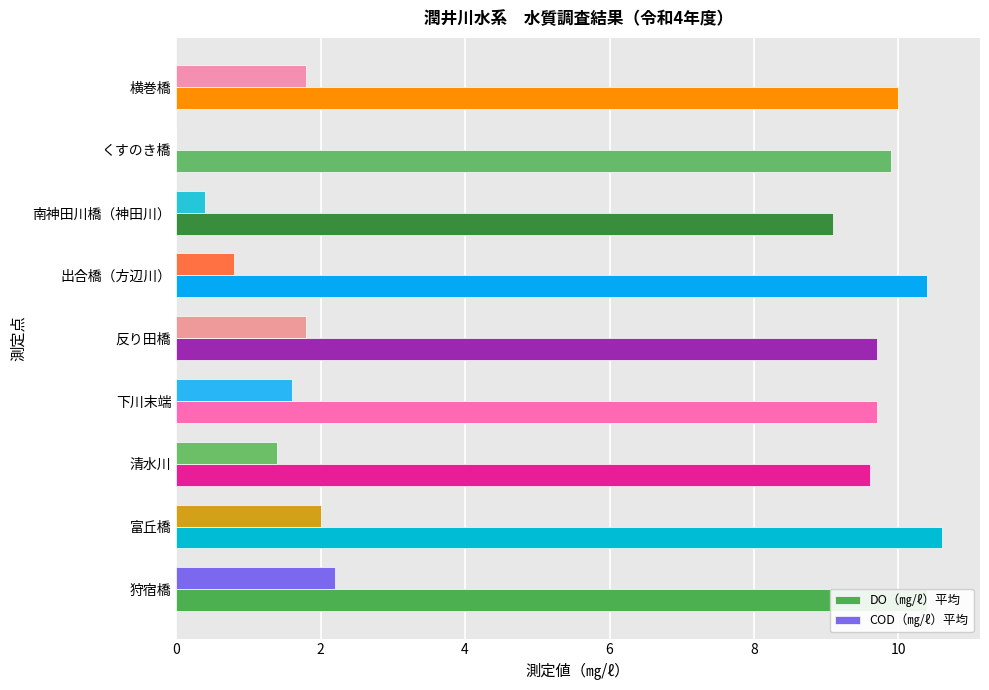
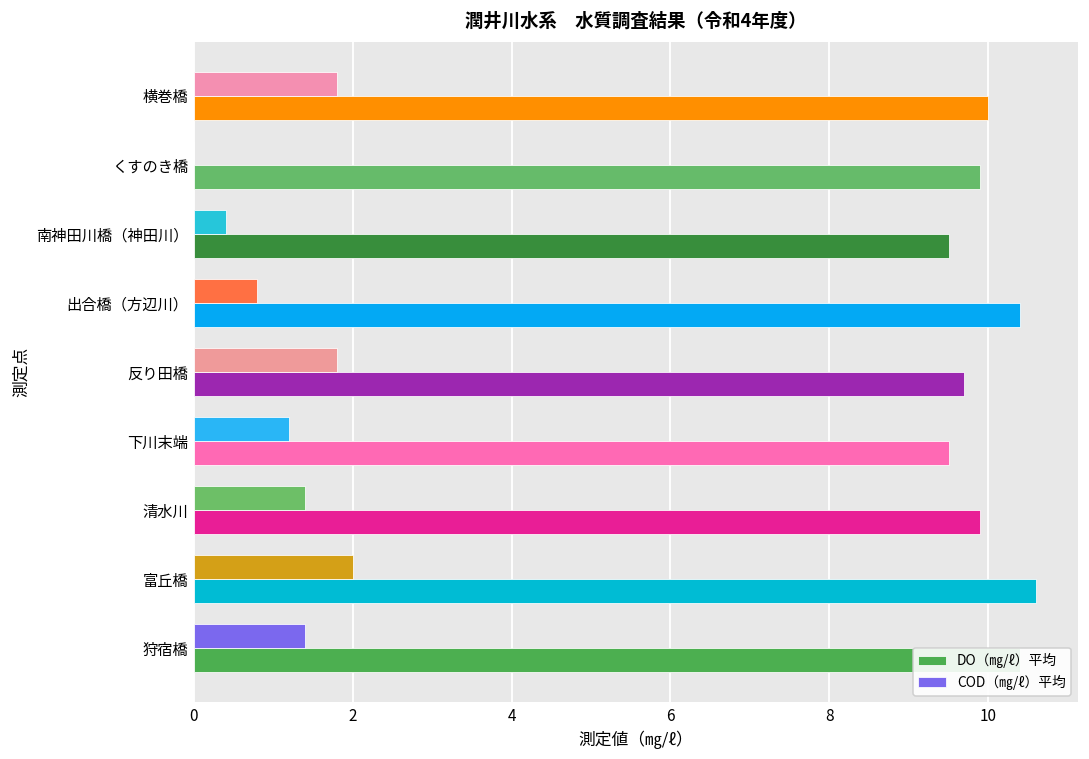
DO（㎎/ℓ）平均, 南神田川橋（神田川）: 9.1 -> 9.5
COD（㎎/ℓ）平均, 下川末端: 1.6 -> 1.2
DO（㎎/ℓ）平均, 下川末端: 9.7 -> 9.5
DO（㎎/ℓ）平均, 清水川: 9.6 -> 9.9
COD（㎎/ℓ）平均, 狩宿橋: 2.2 -> 1.4
